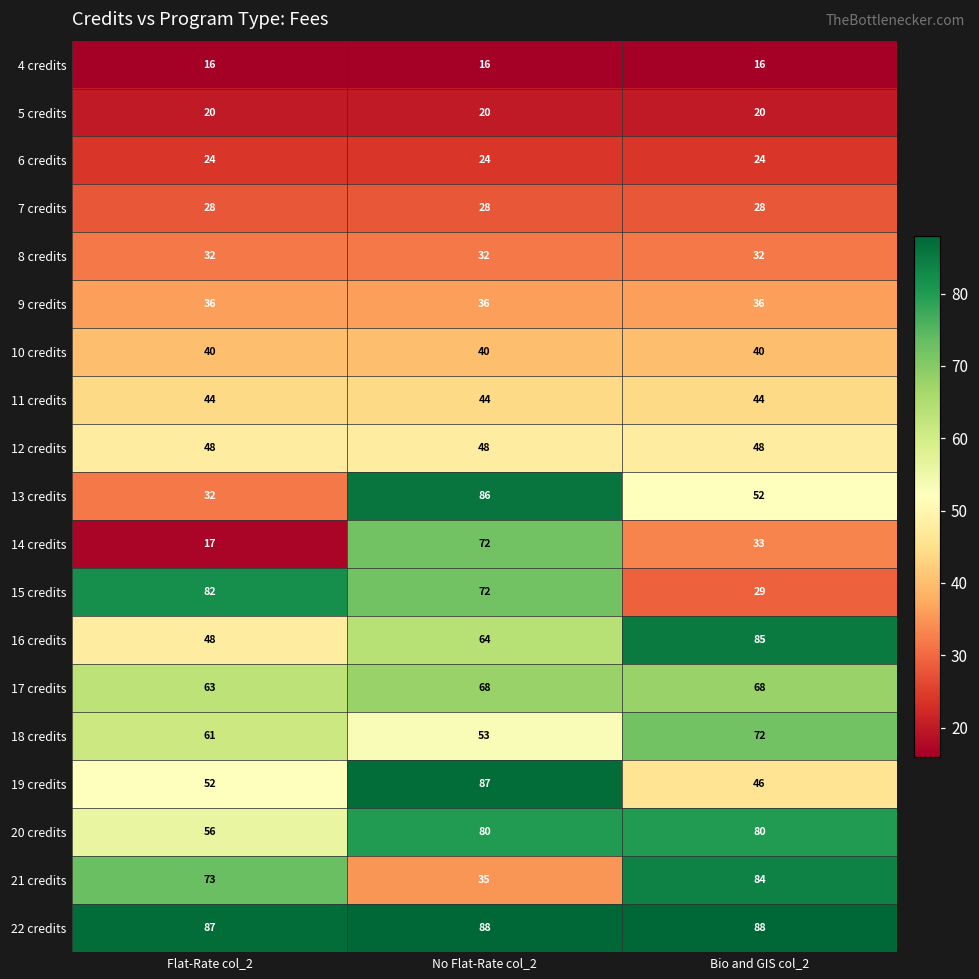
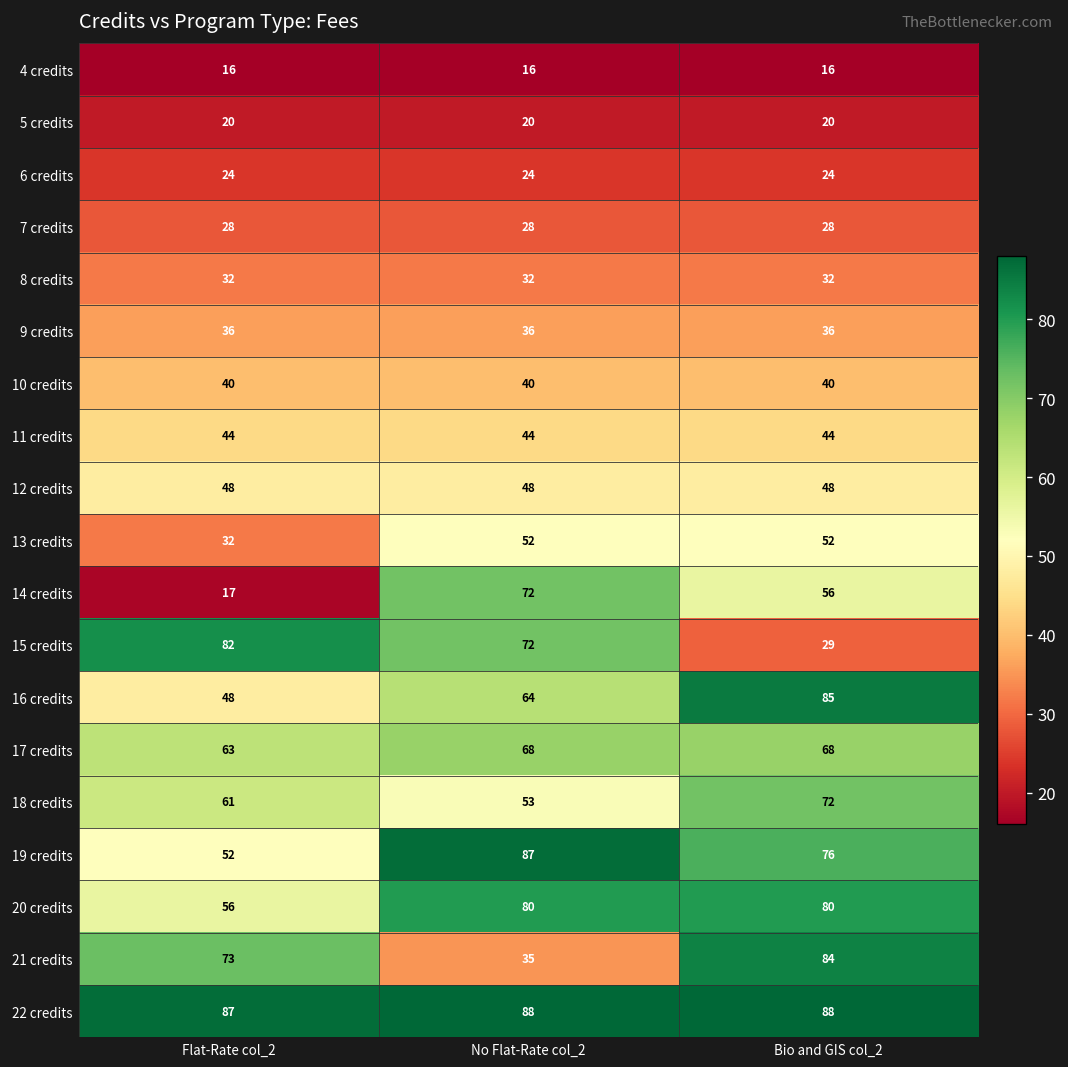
13 credits, No Flat-Rate col_2: 86 -> 52
14 credits, Bio and GIS col_2: 33 -> 56
19 credits, Bio and GIS col_2: 46 -> 76
